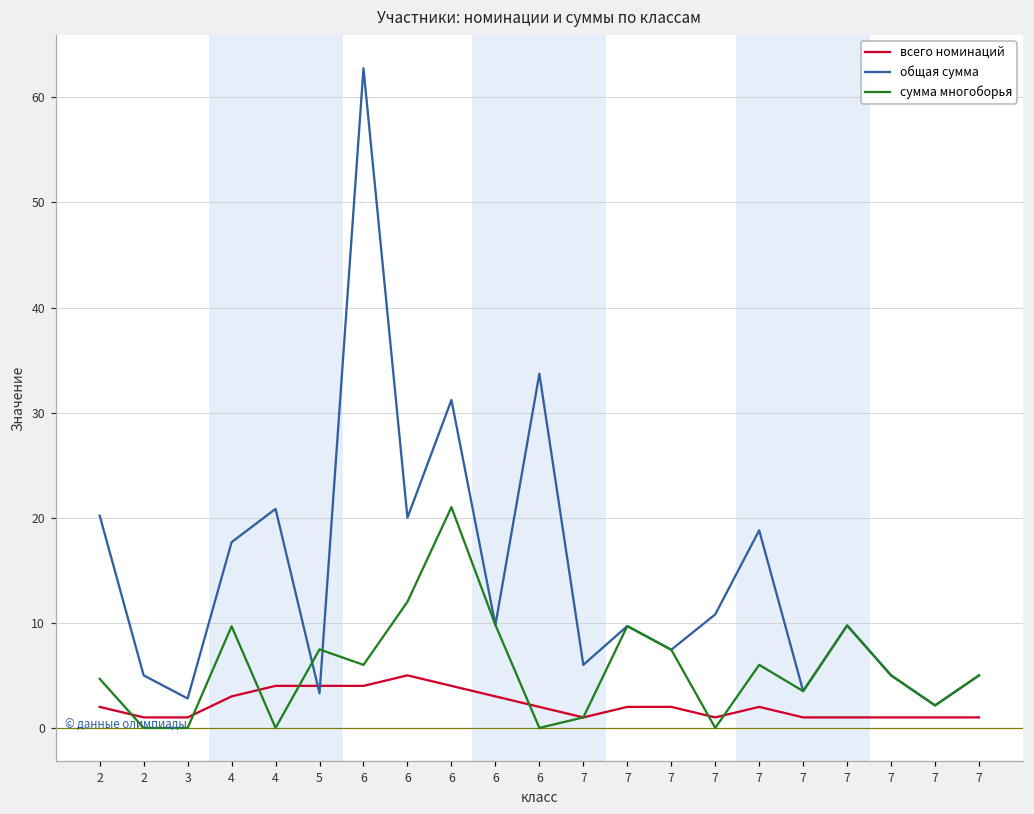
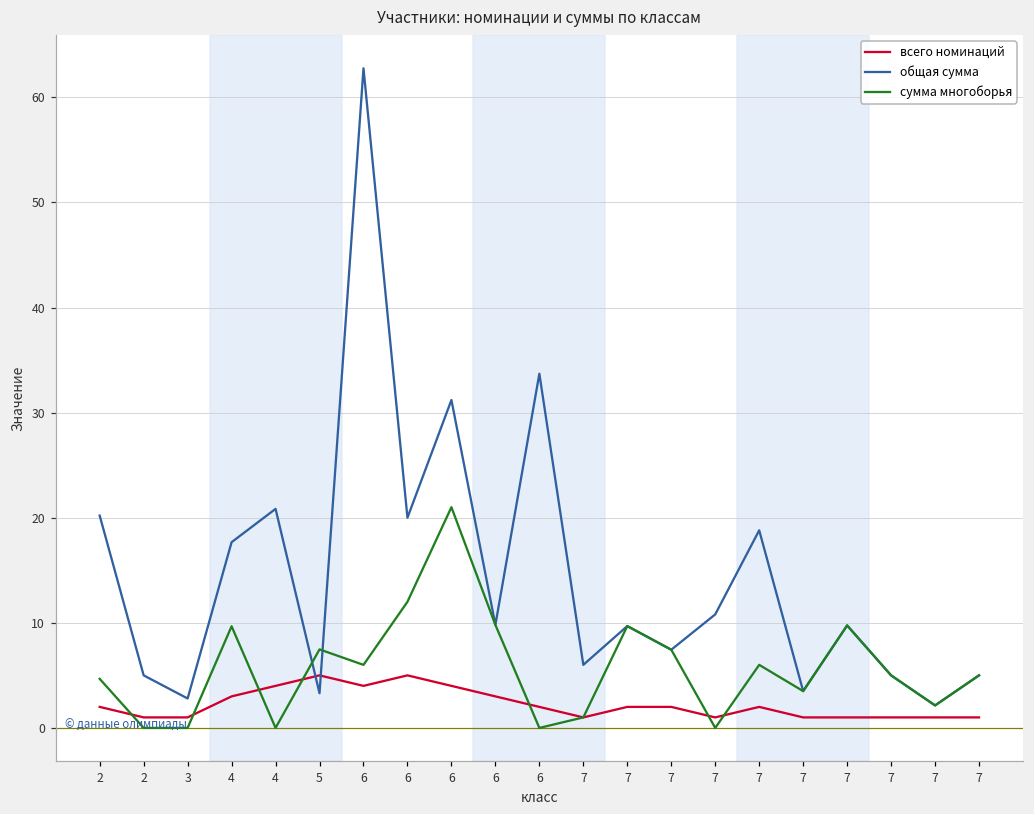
всего номинаций, 5: 4 -> 5
